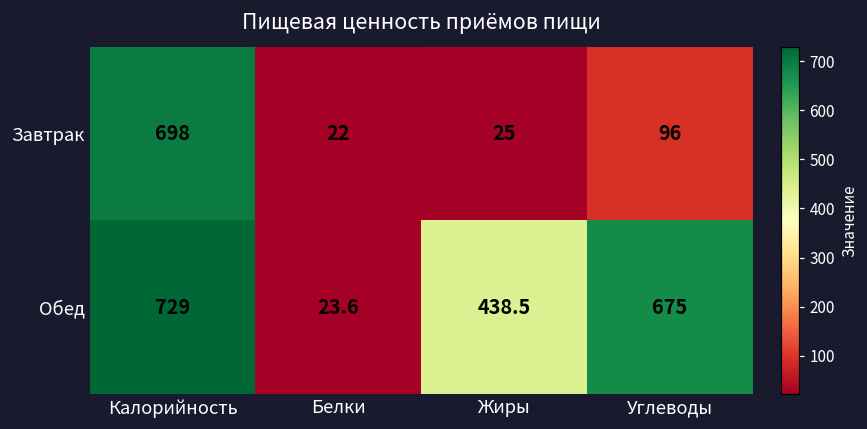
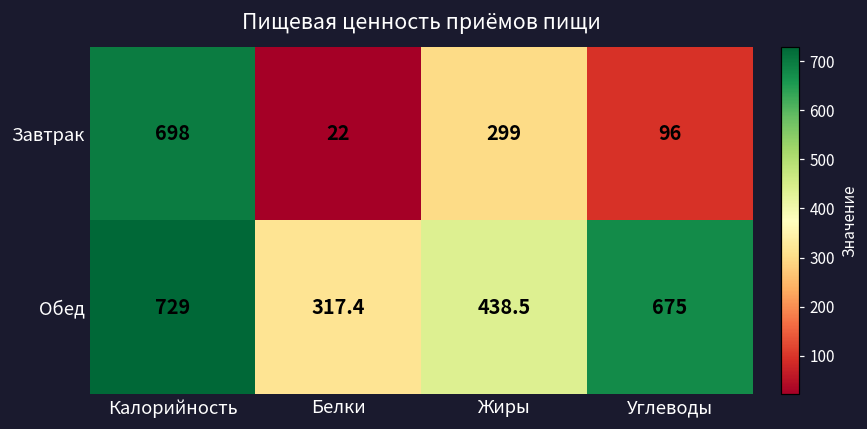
Завтрак, Жиры: 25 -> 299
Обед, Белки: 23.6 -> 317.4
